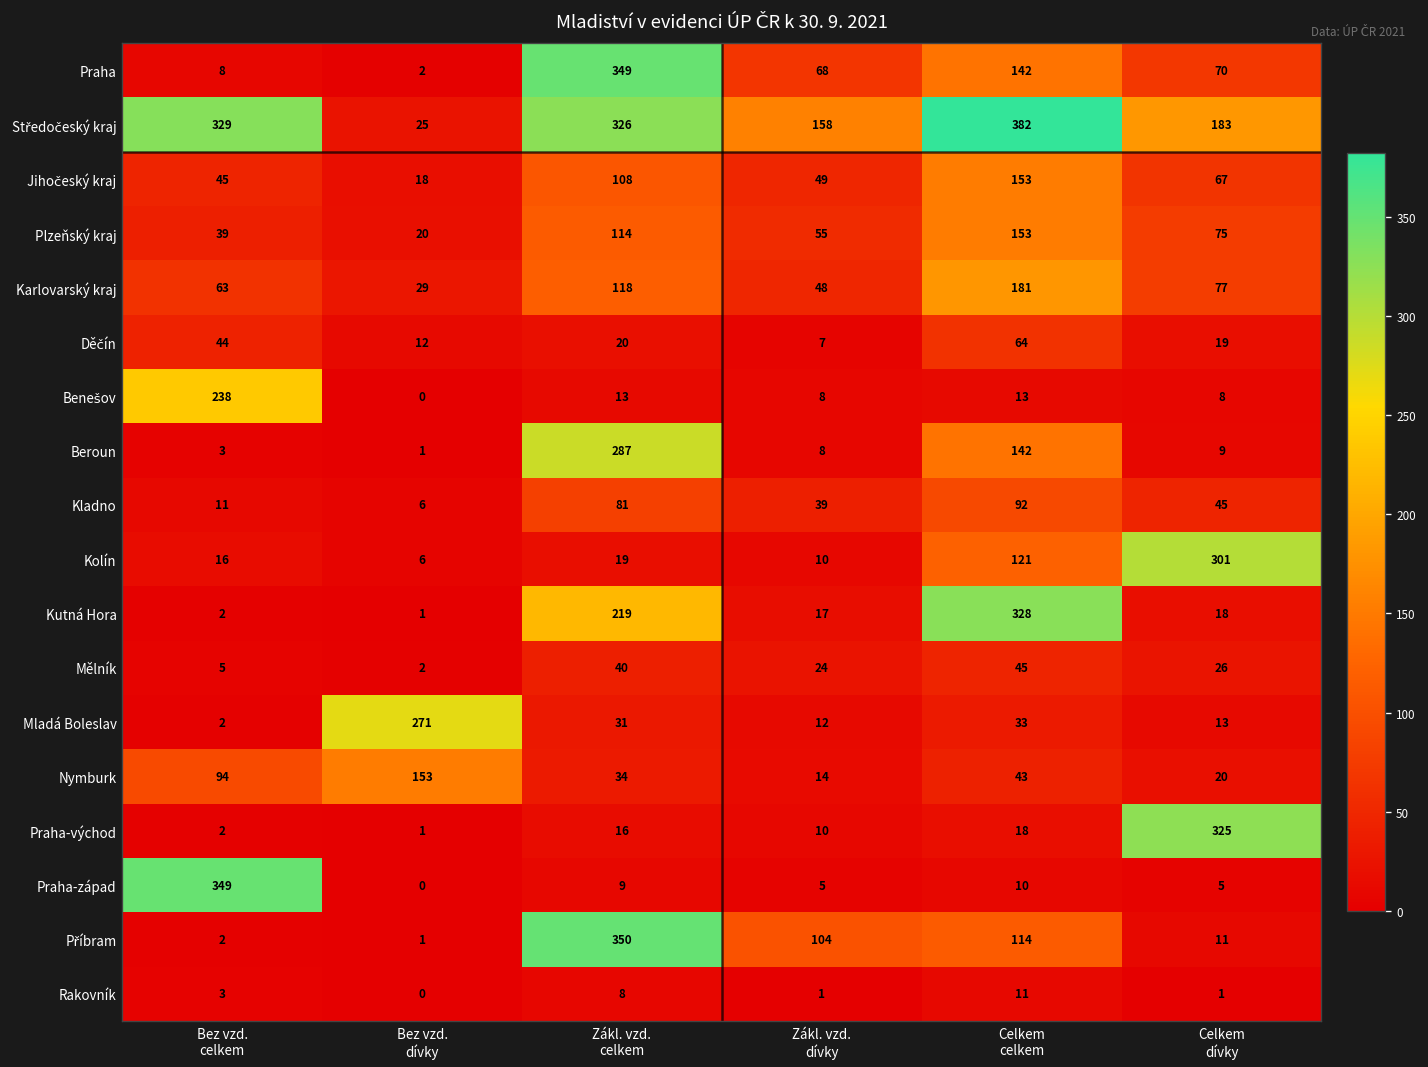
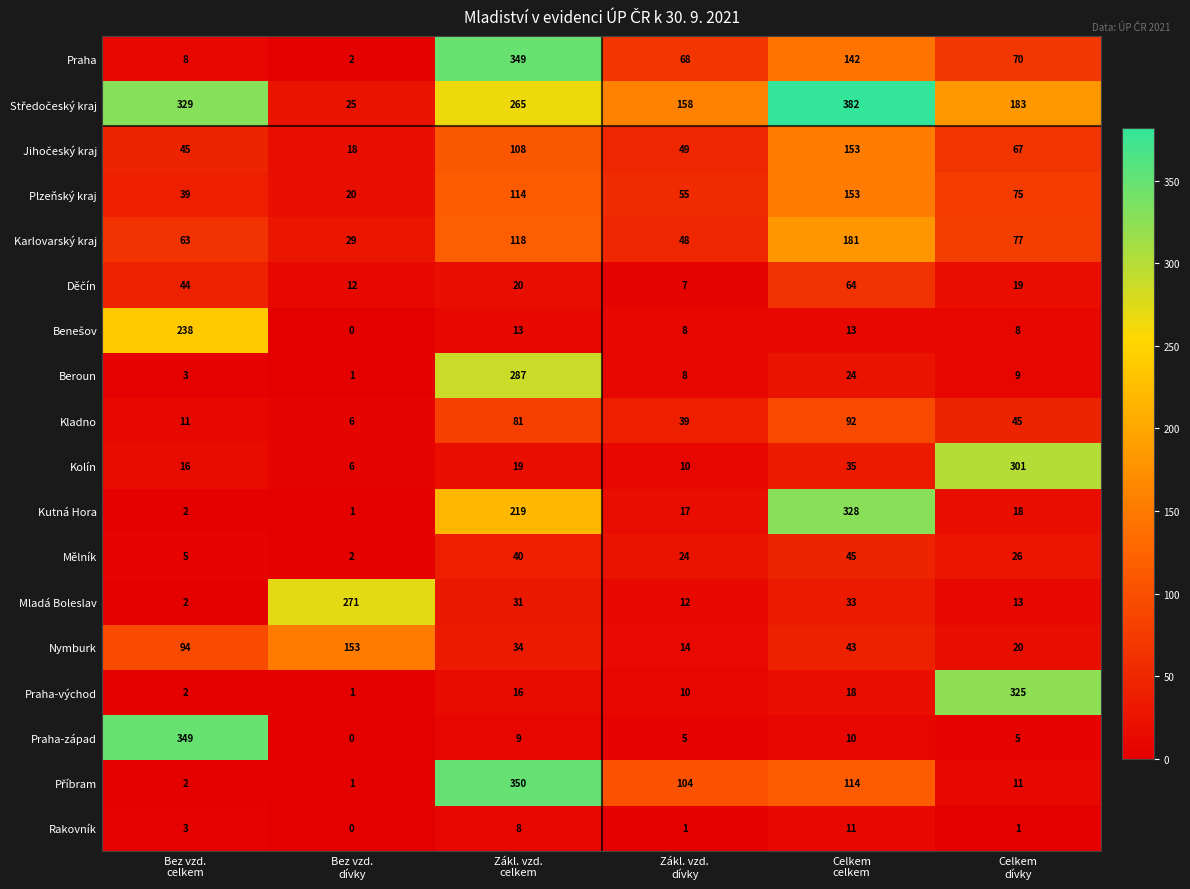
Středočeský kraj, Zákl. vzd. celkem: 326 -> 265
Beroun, Celkem celkem: 142 -> 24
Kolín, Celkem celkem: 121 -> 35
